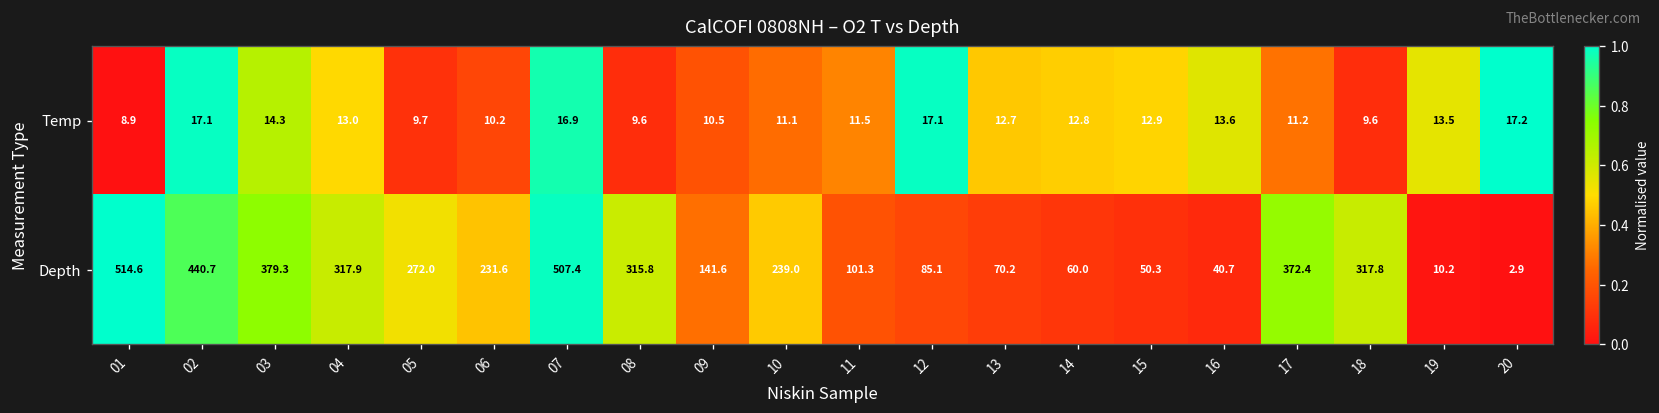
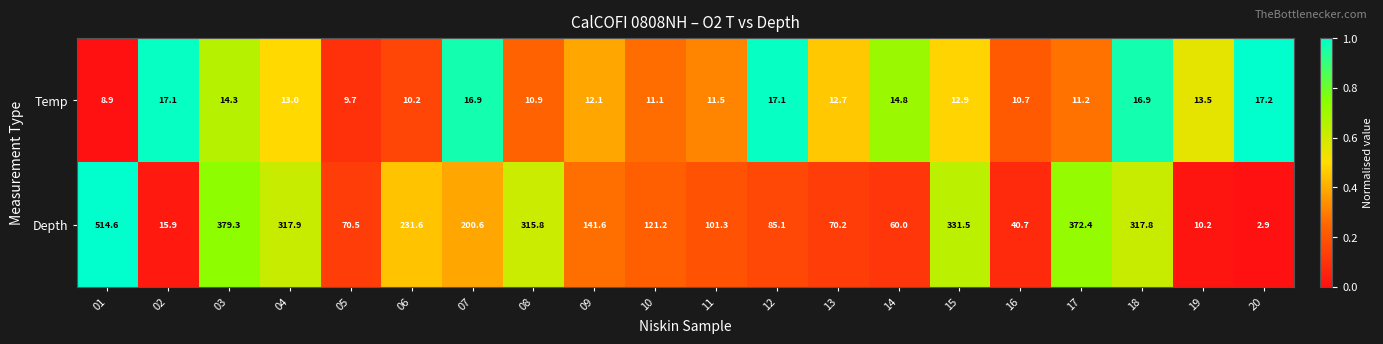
Temp, 08: 9.6 -> 10.9
Temp, 09: 10.5 -> 12.1
Temp, 14: 12.8 -> 14.8
Temp, 16: 13.6 -> 10.7
Temp, 18: 9.6 -> 16.9
Depth, 02: 440.7 -> 15.9
Depth, 05: 272.0 -> 70.5
Depth, 07: 507.4 -> 200.6
Depth, 10: 239.0 -> 121.2
Depth, 15: 50.3 -> 331.5
